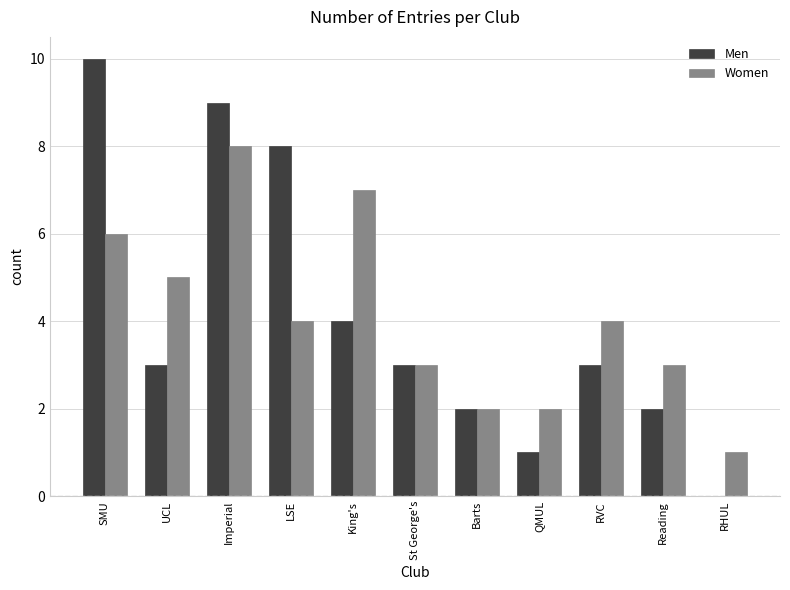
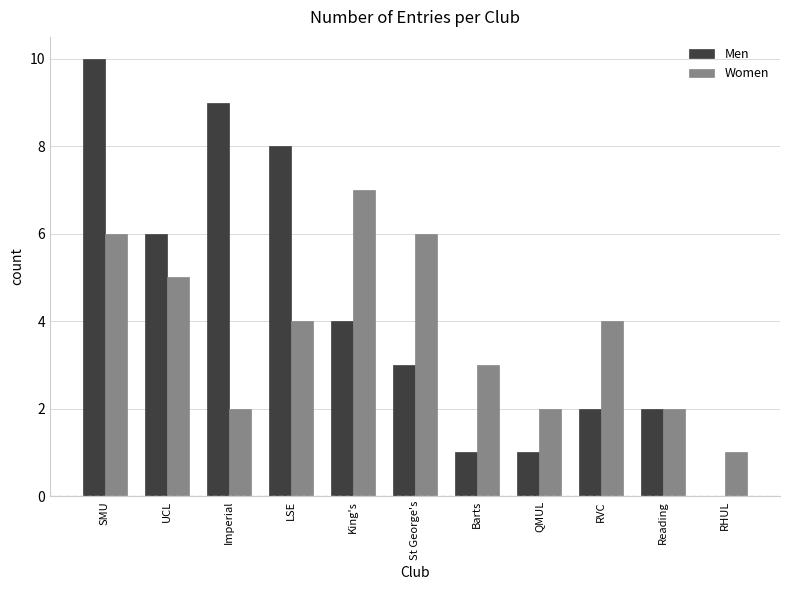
Men, UCL: 3 -> 6
Women, Imperial: 8 -> 2
Women, St George's: 3 -> 6
Men, Barts: 2 -> 1
Women, Barts: 2 -> 3
Men, RVC: 3 -> 2
Women, Reading: 3 -> 2
